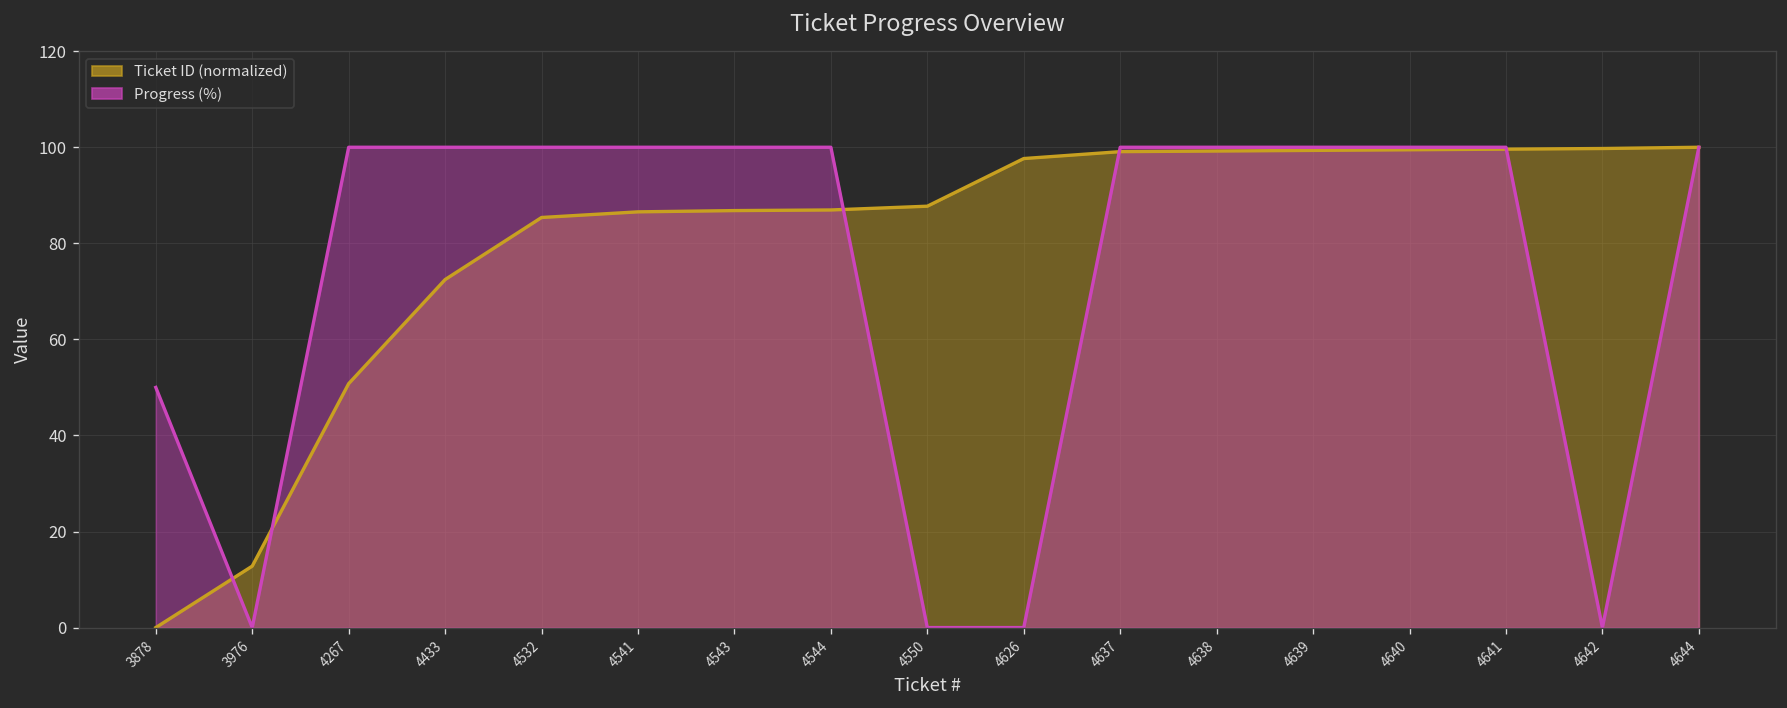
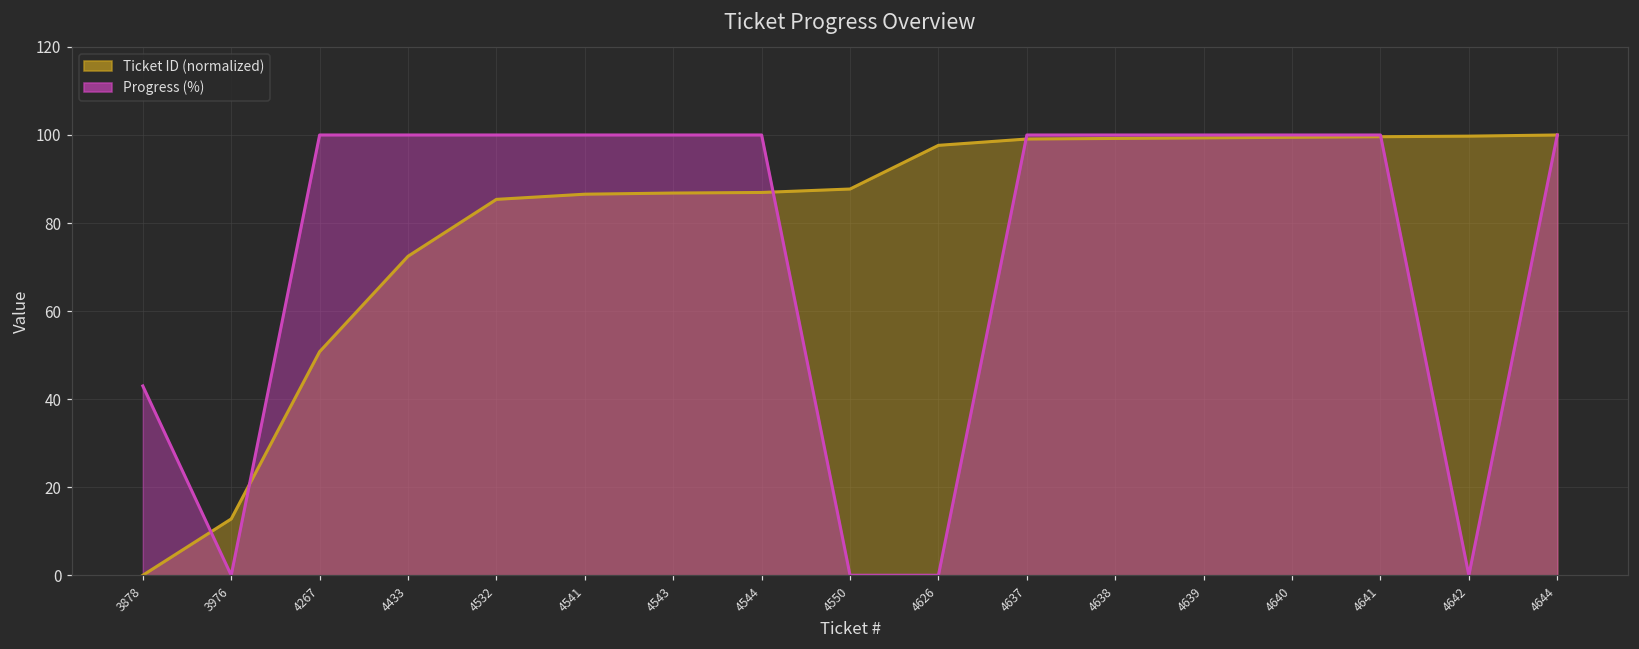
Progress (%), 3878: 50 -> 43
